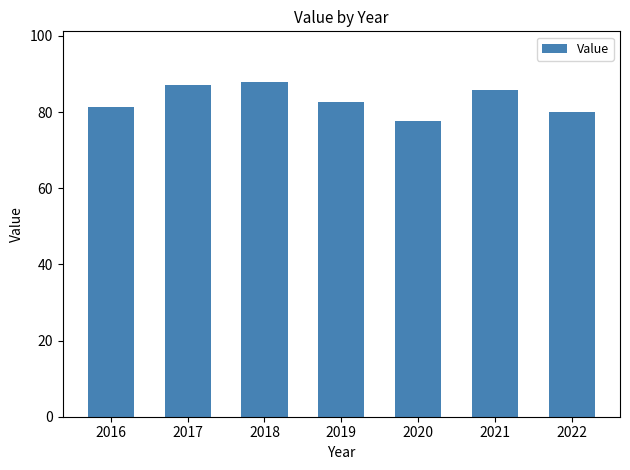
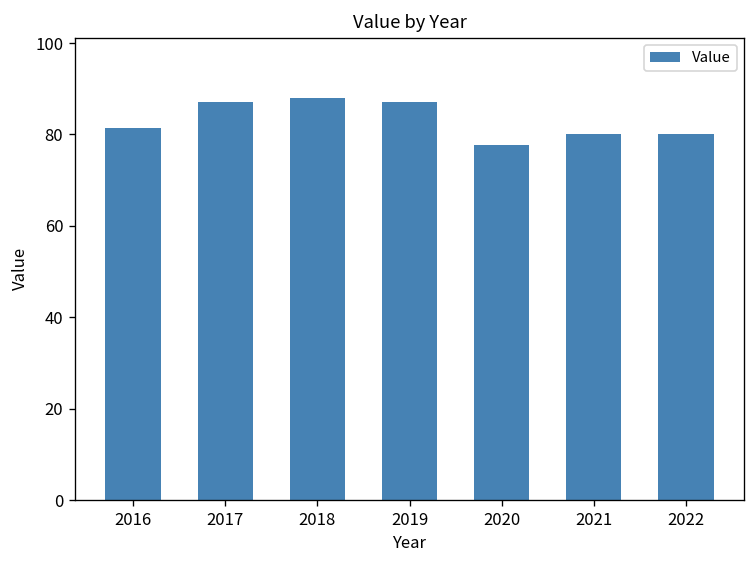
2019: 83 -> 87
2021: 86 -> 80
